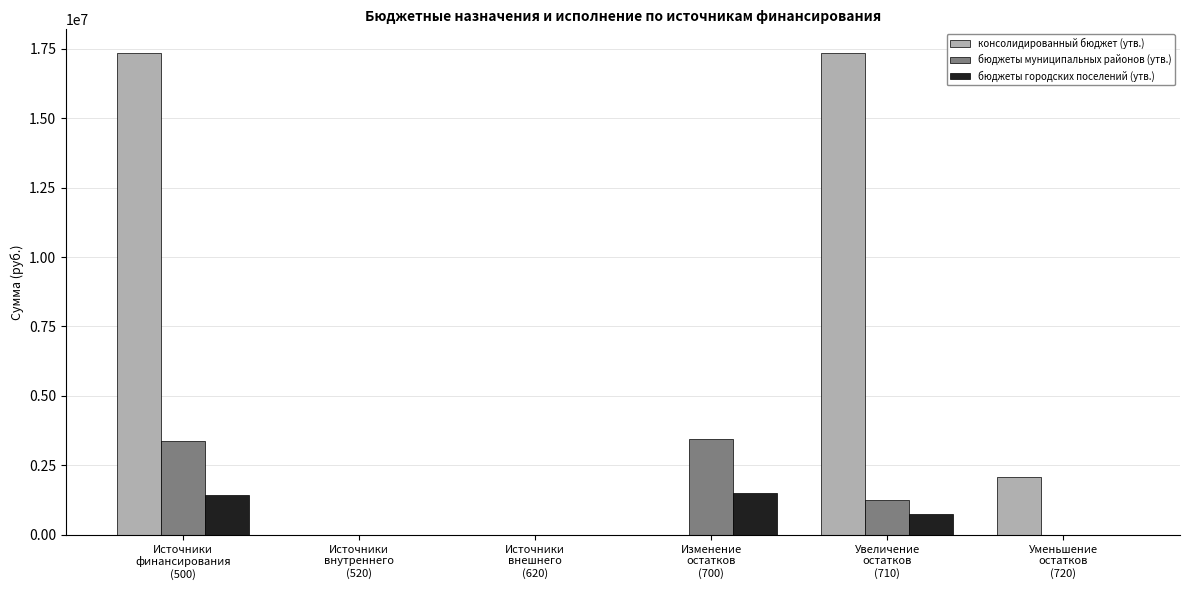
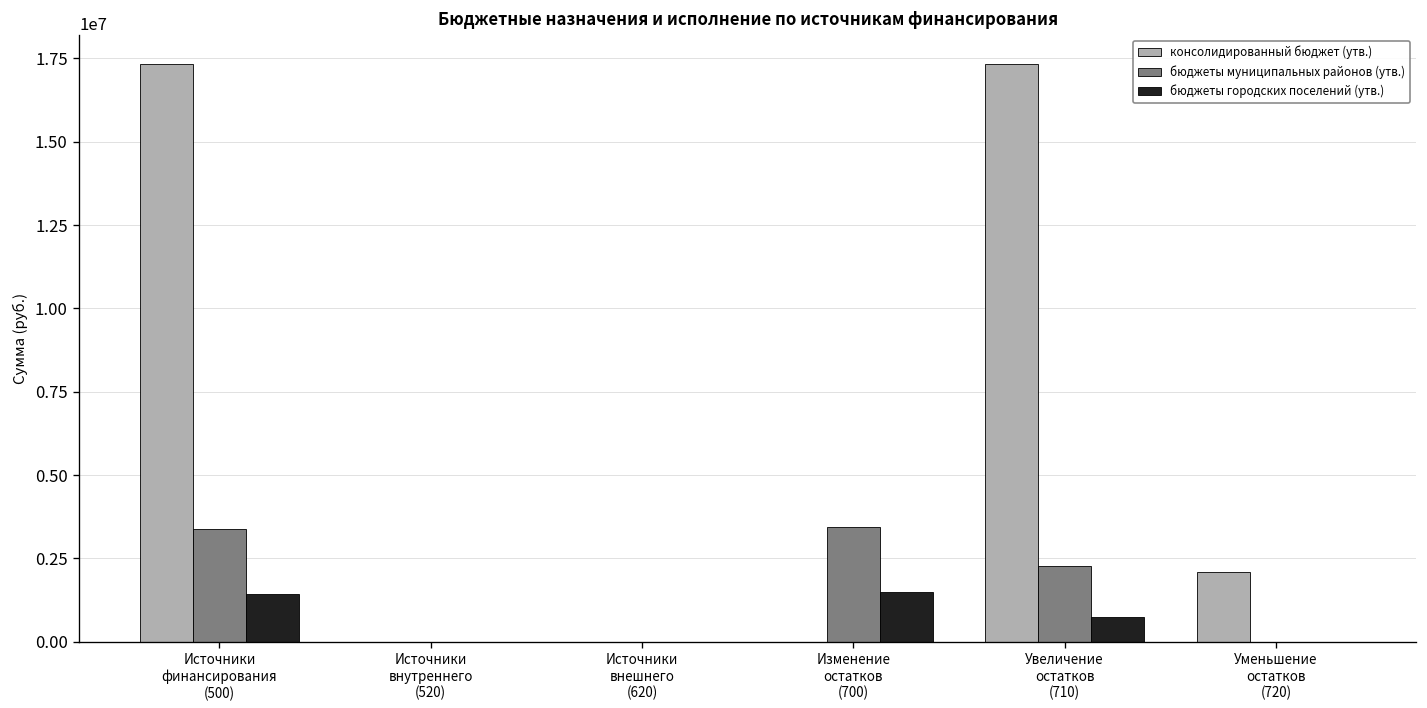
бюджеты муниципальных районов (утв.), Увеличение остатков (710): 1200000 -> 2300000
